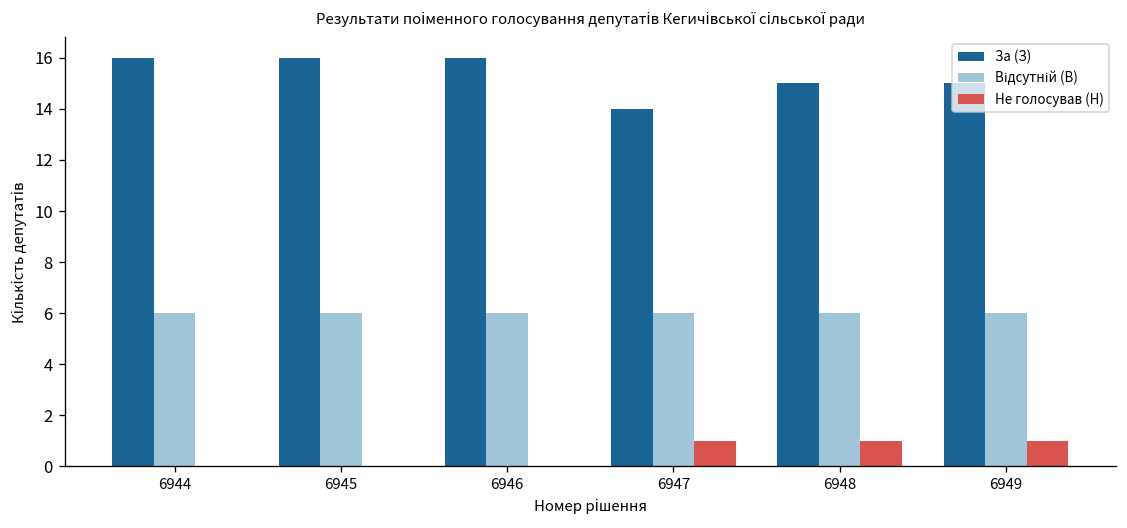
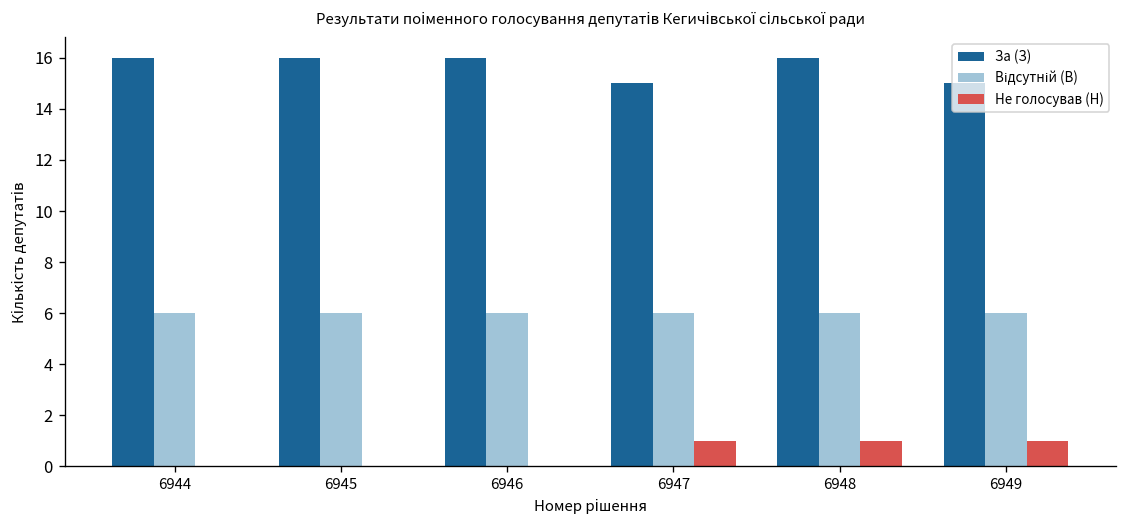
За (З), 6947: 14 -> 15
За (З), 6948: 15 -> 16
